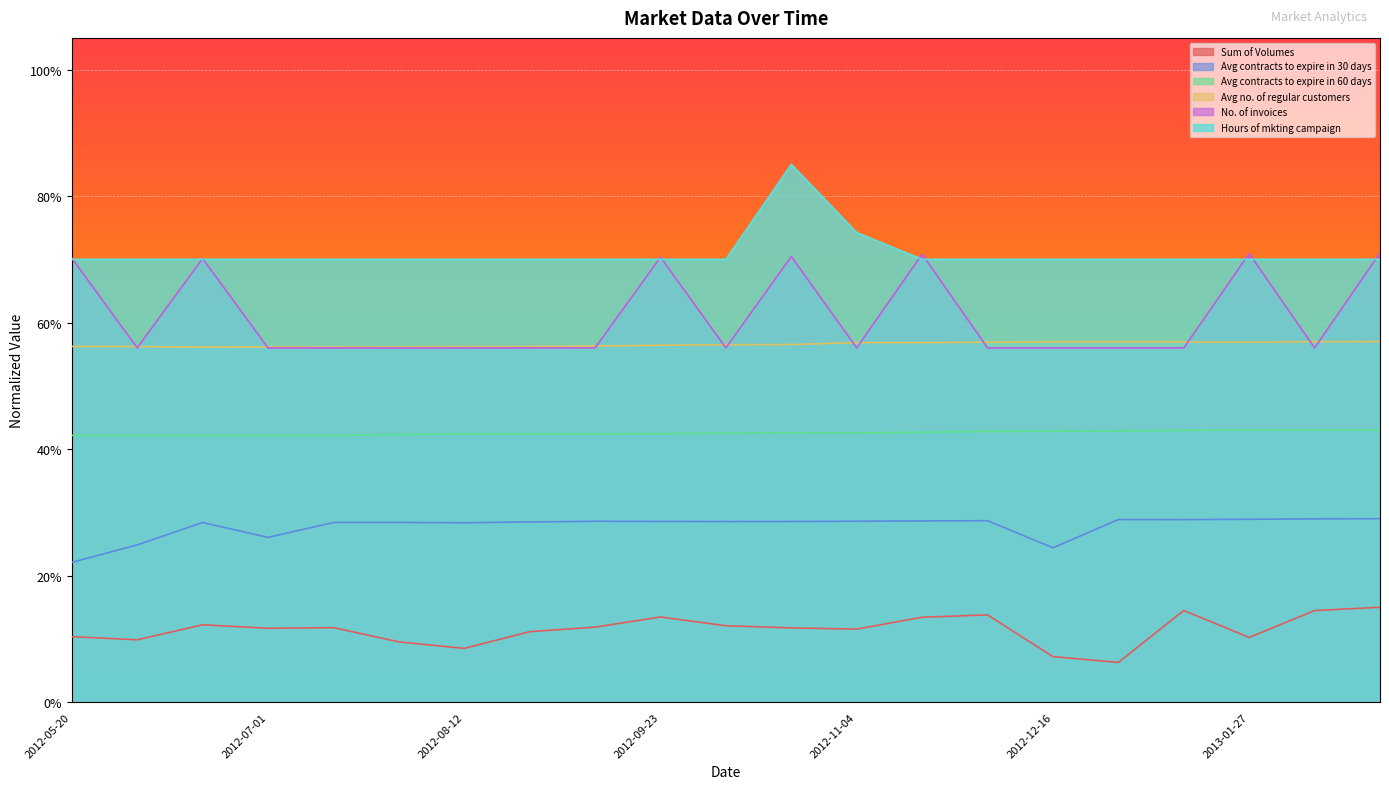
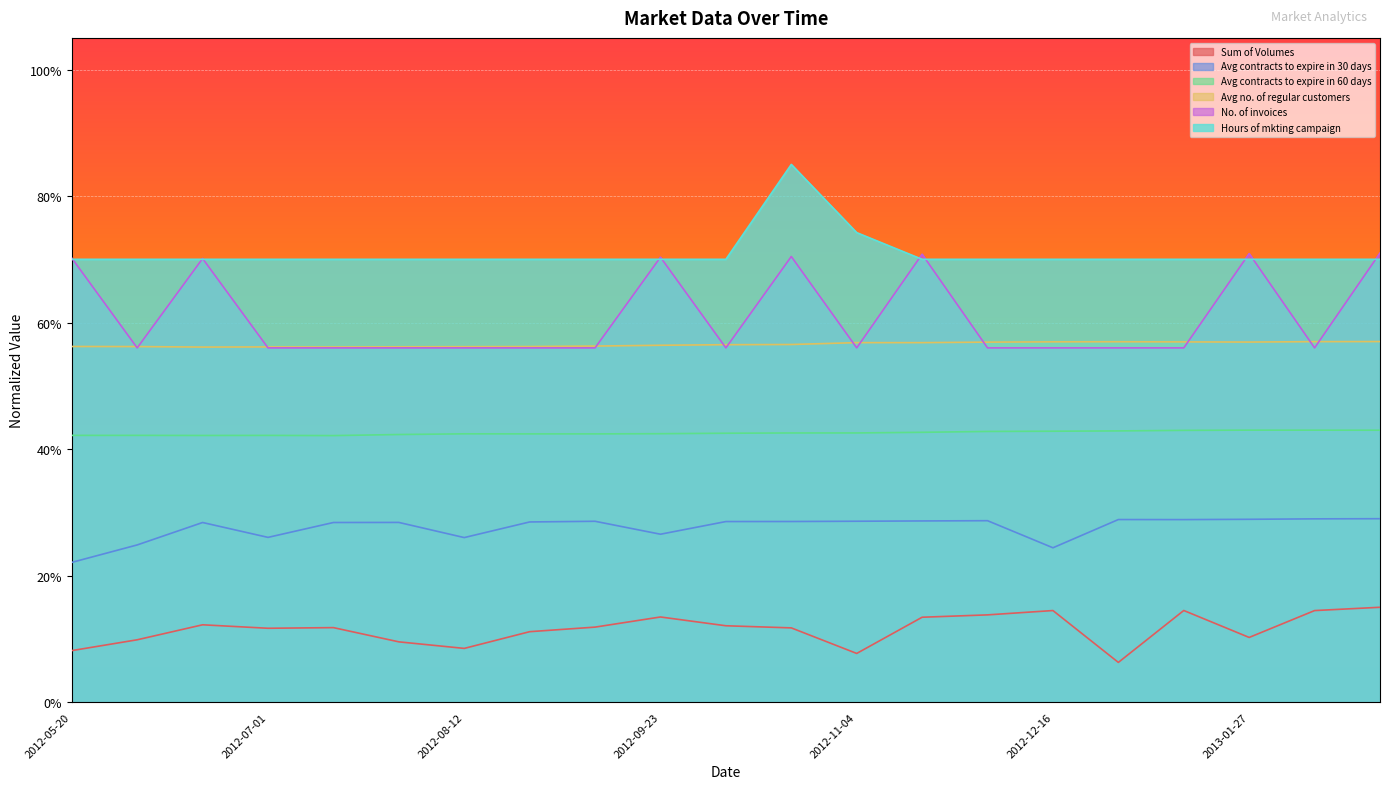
Sum of Volumes, 2012-05-20: 10% -> 8%
Avg contracts to expire in 30 days, 2012-08-12: 28% -> 26%
Avg contracts to expire in 30 days, 2012-09-23: 29% -> 27%
Sum of Volumes, 2012-11-04: 12% -> 8%
Sum of Volumes, 2012-12-16: 7% -> 14%
